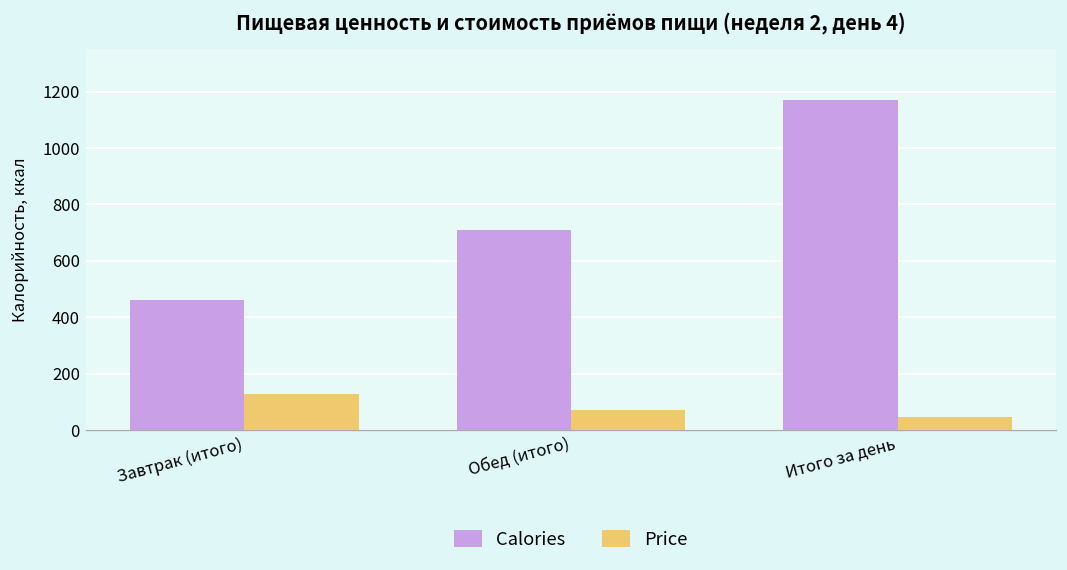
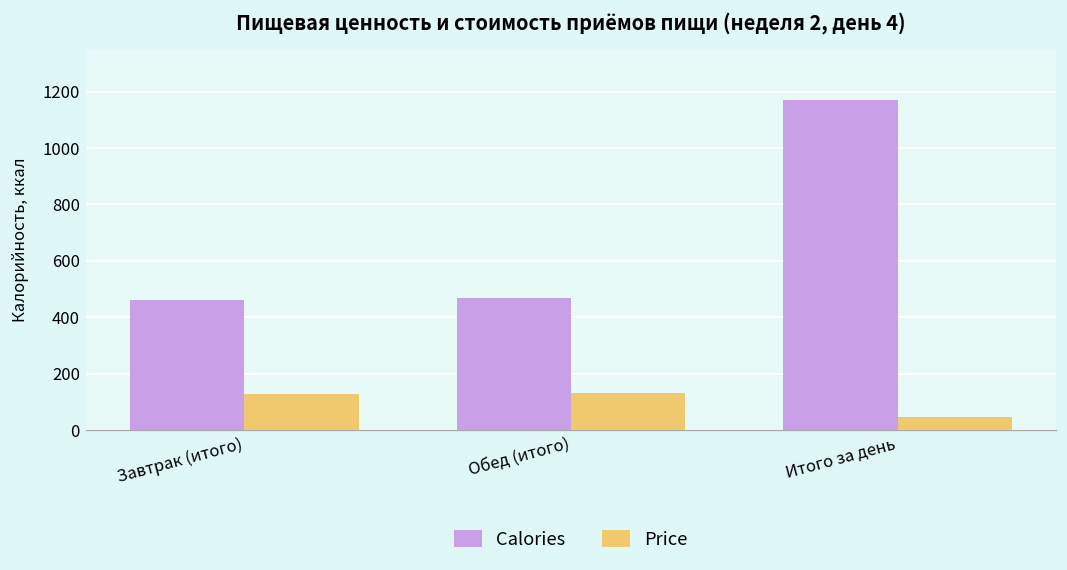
Calories, Обед (итого): 710 -> 470
Price, Обед (итого): 70 -> 130
